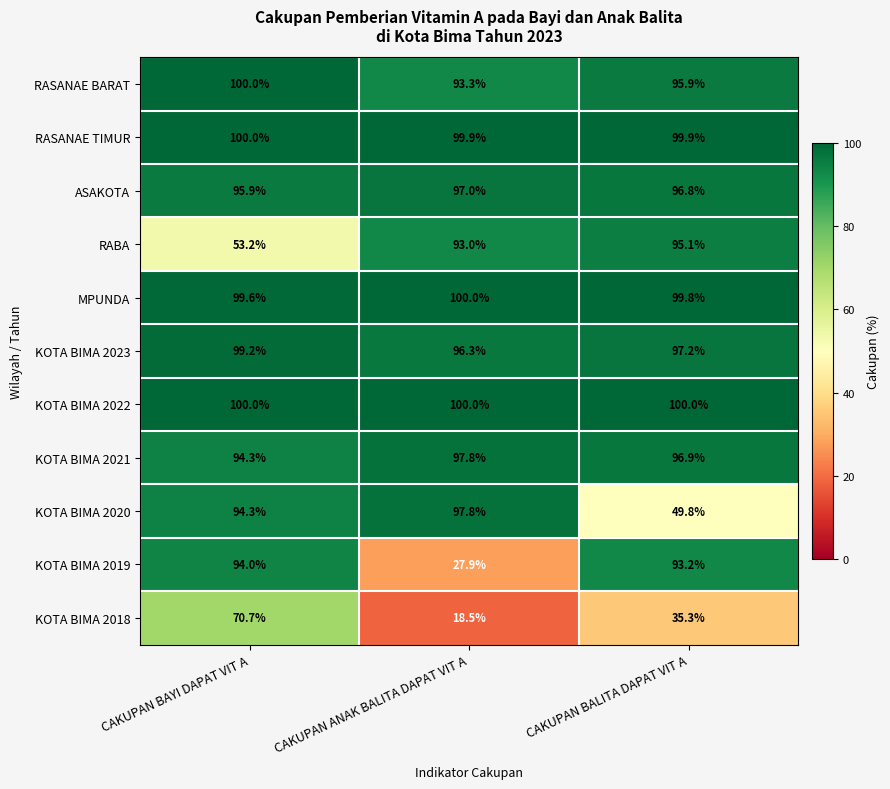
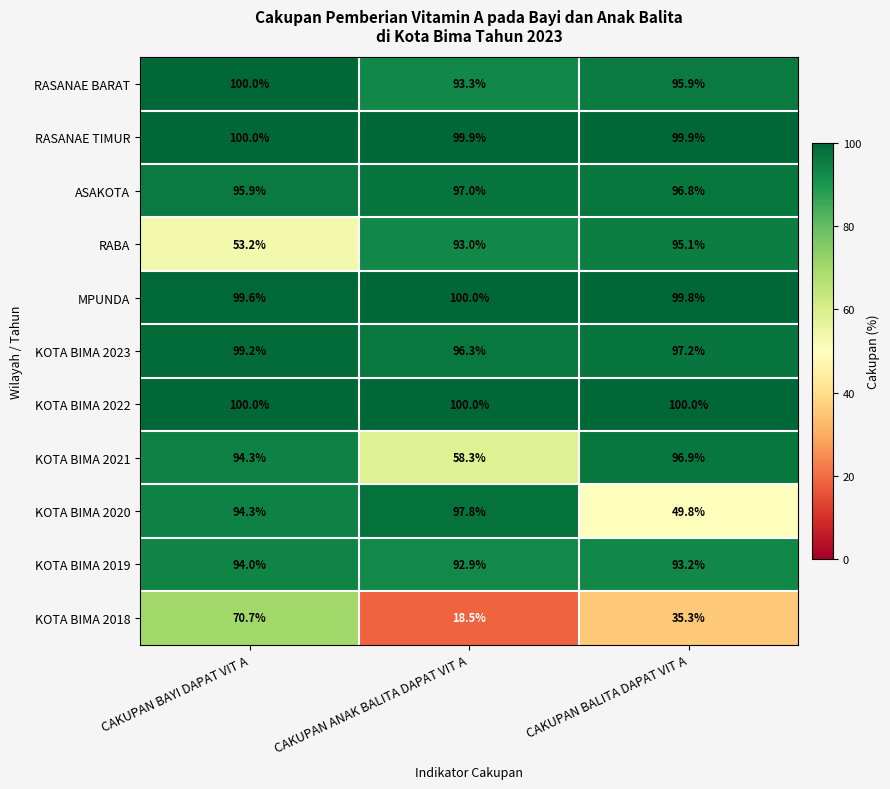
KOTA BIMA 2021, CAKUPAN ANAK BALITA DAPAT VIT A: 97.8% -> 58.3%
KOTA BIMA 2019, CAKUPAN ANAK BALITA DAPAT VIT A: 27.9% -> 92.9%
